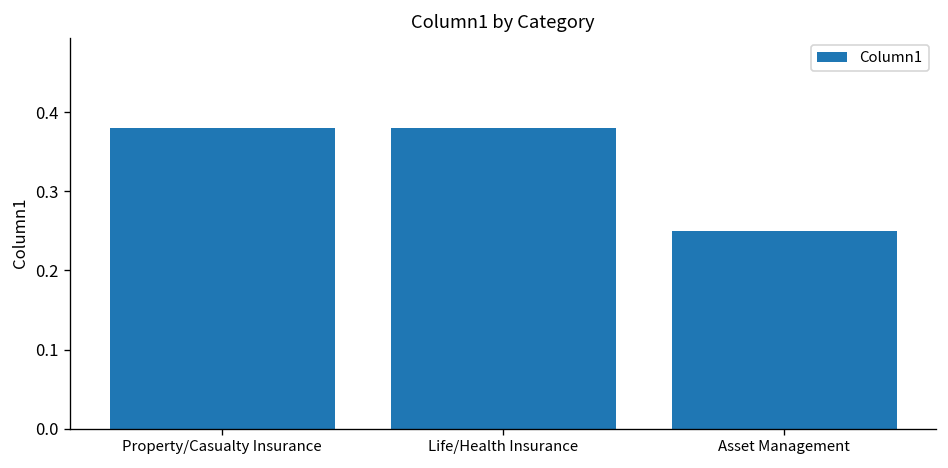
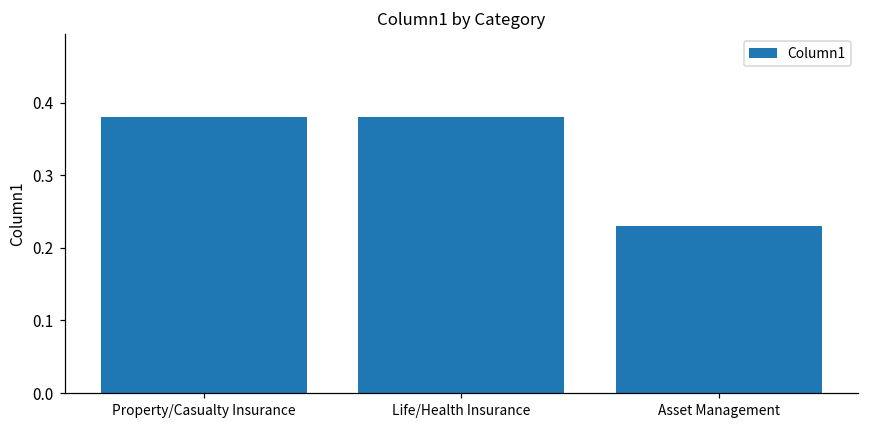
Asset Management: 0.25 -> 0.23
